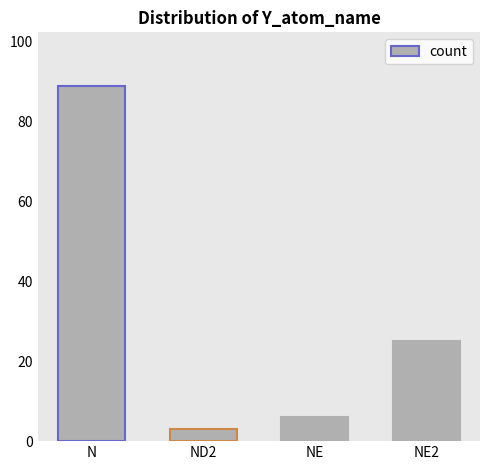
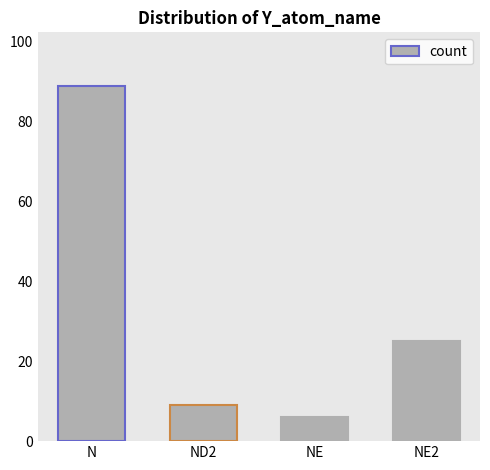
ND2: 3 -> 9
